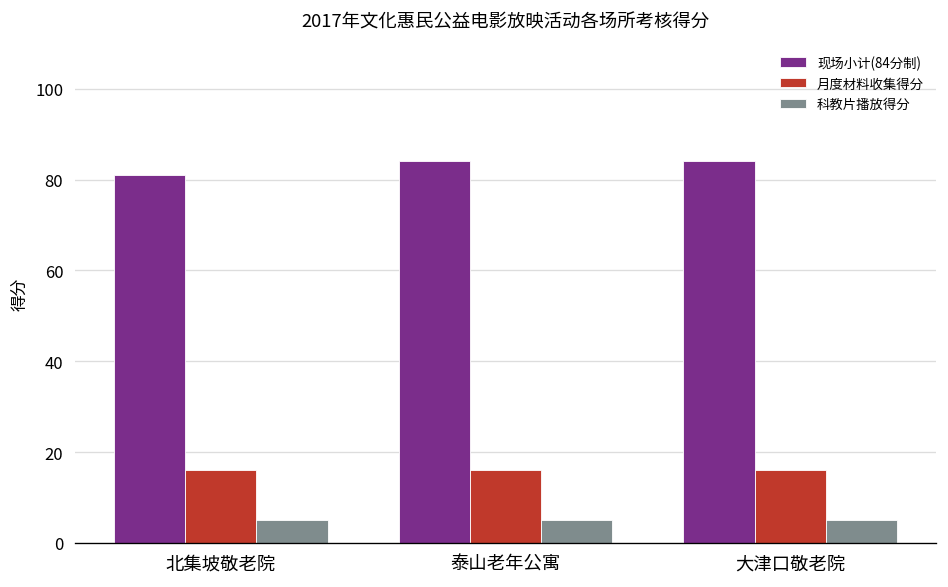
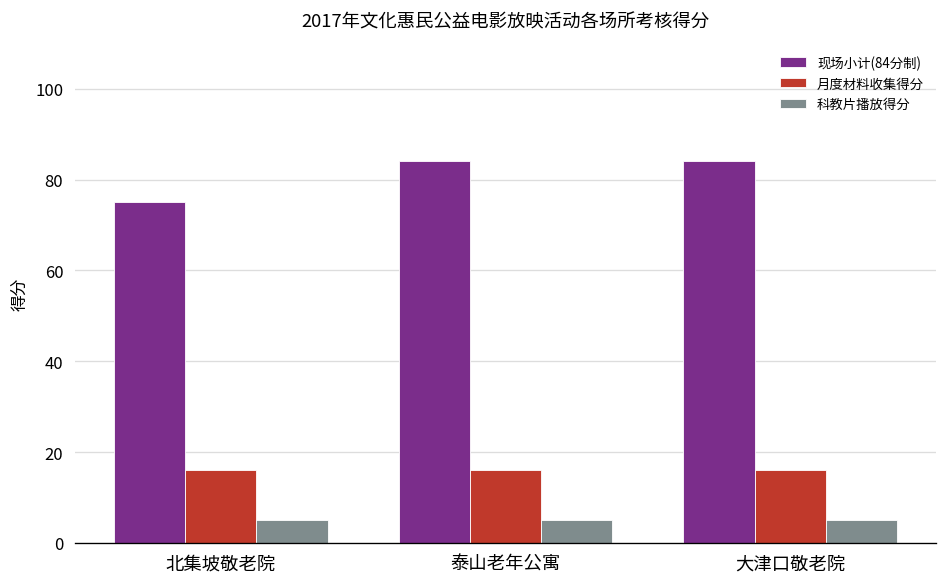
现场小计(84分制), 北集坡敬老院: 81 -> 75
